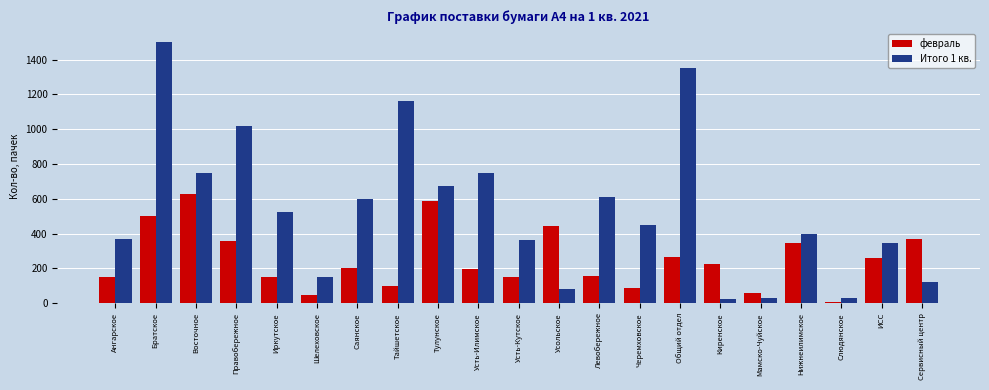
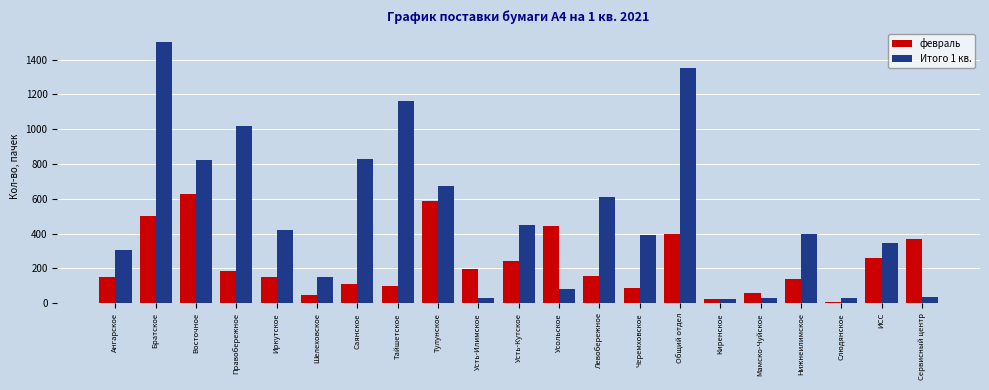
Итого 1 кв., Ангарское: 370 -> 310
Итого 1 кв., Восточное: 750 -> 830
февраль, Правобережное: 360 -> 180
Итого 1 кв., Иркутское: 530 -> 420
февраль, Саянское: 200 -> 110
Итого 1 кв., Саянское: 600 -> 830
Итого 1 кв., Усть-Илимское: 750 -> 30
февраль, Усть-Кутское: 150 -> 240
Итого 1 кв., Усть-Кутское: 360 -> 450
Итого 1 кв., Черемховское: 450 -> 390
февраль, Общий отдел: 270 -> 400
февраль, Киренское: 230 -> 30
февраль, Нижнеилимское: 350 -> 140
Итого 1 кв., Сервисный центр: 120 -> 40
